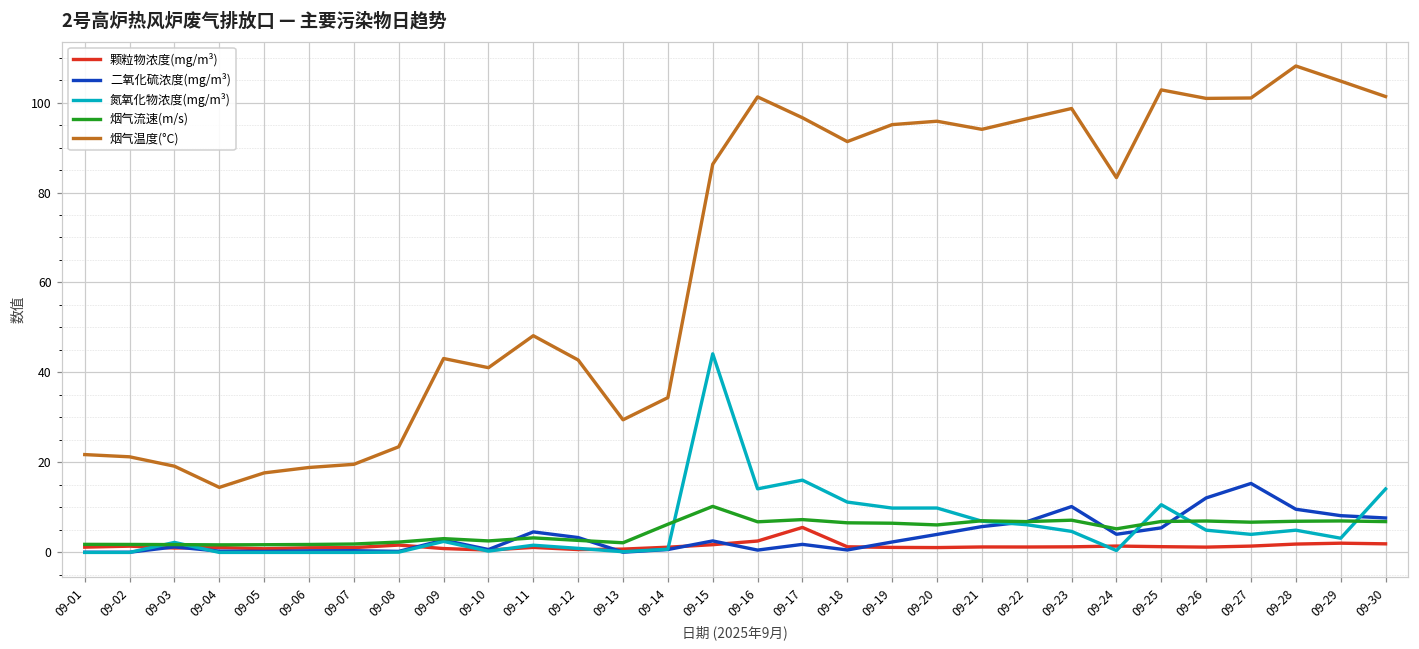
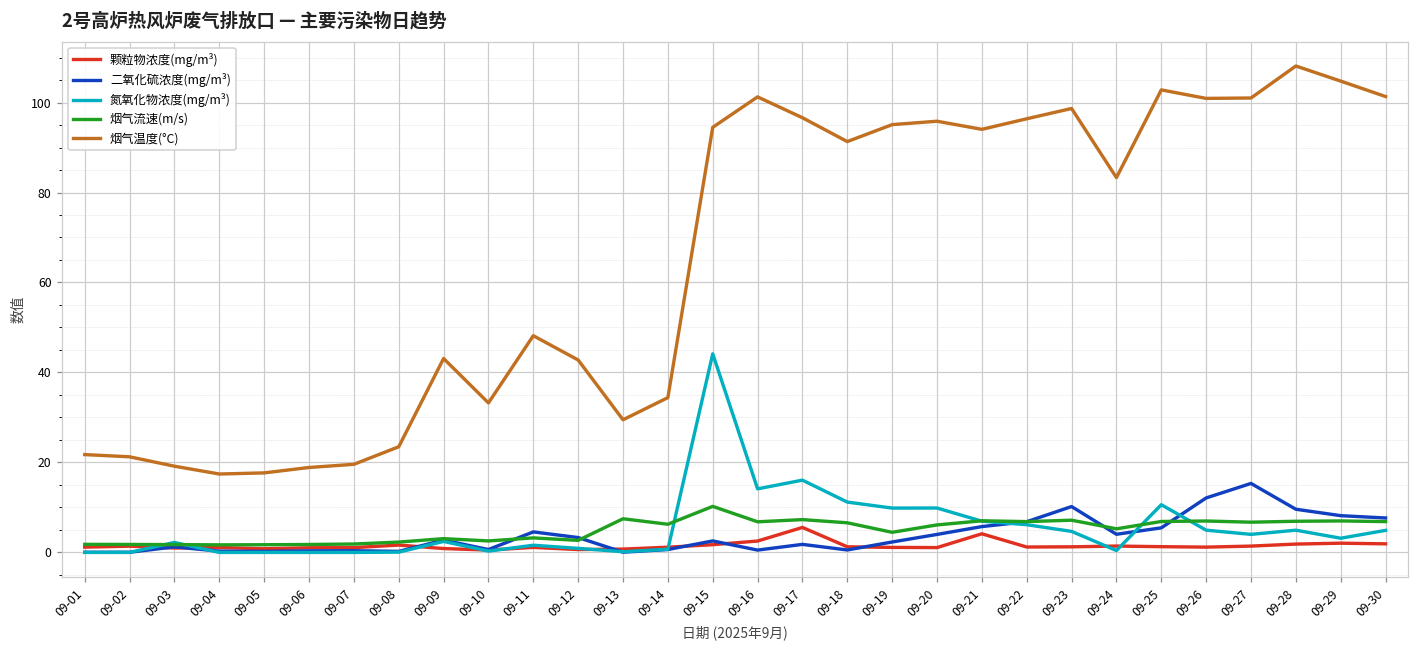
烟气温度(°C), 09-04: 14 -> 17
烟气温度(°C), 09-10: 41 -> 33
烟气流速(m/s), 09-13: 2 -> 7
烟气温度(°C), 09-15: 86 -> 94
烟气流速(m/s), 09-19: 6 -> 4
颗粒物浓度(mg/m³), 09-21: 1 -> 4
氮氧化物浓度(mg/m³), 09-30: 14 -> 5
